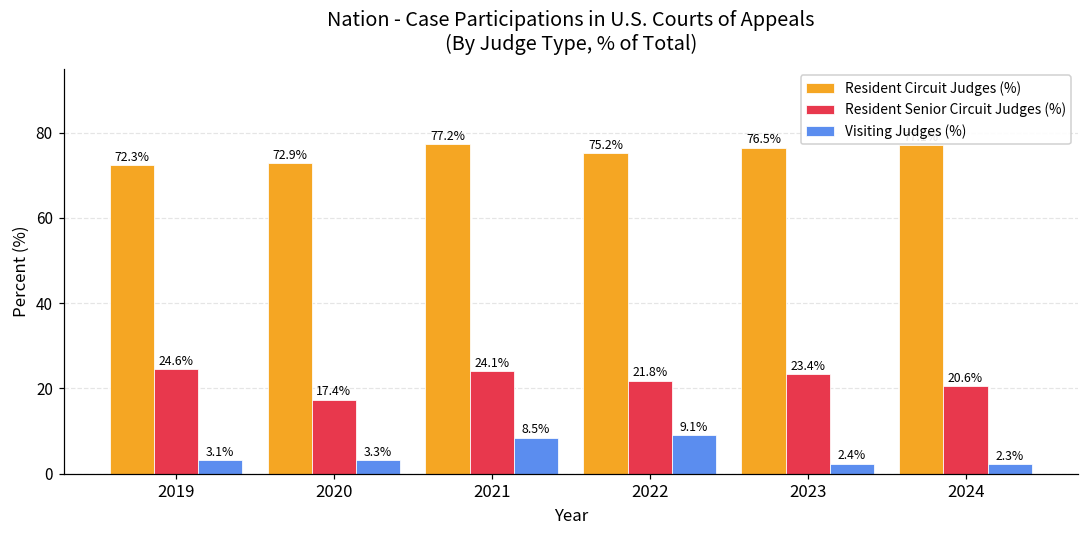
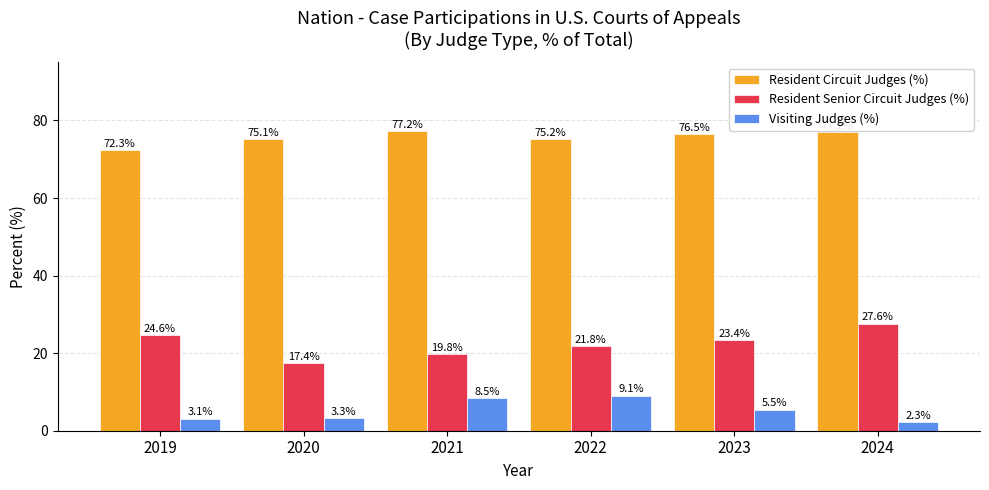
Resident Circuit Judges (%), 2020: 72.9% -> 75.1%
Resident Senior Circuit Judges (%), 2021: 24.1% -> 19.8%
Visiting Judges (%), 2023: 2.4% -> 5.5%
Resident Senior Circuit Judges (%), 2024: 20.6% -> 27.6%
